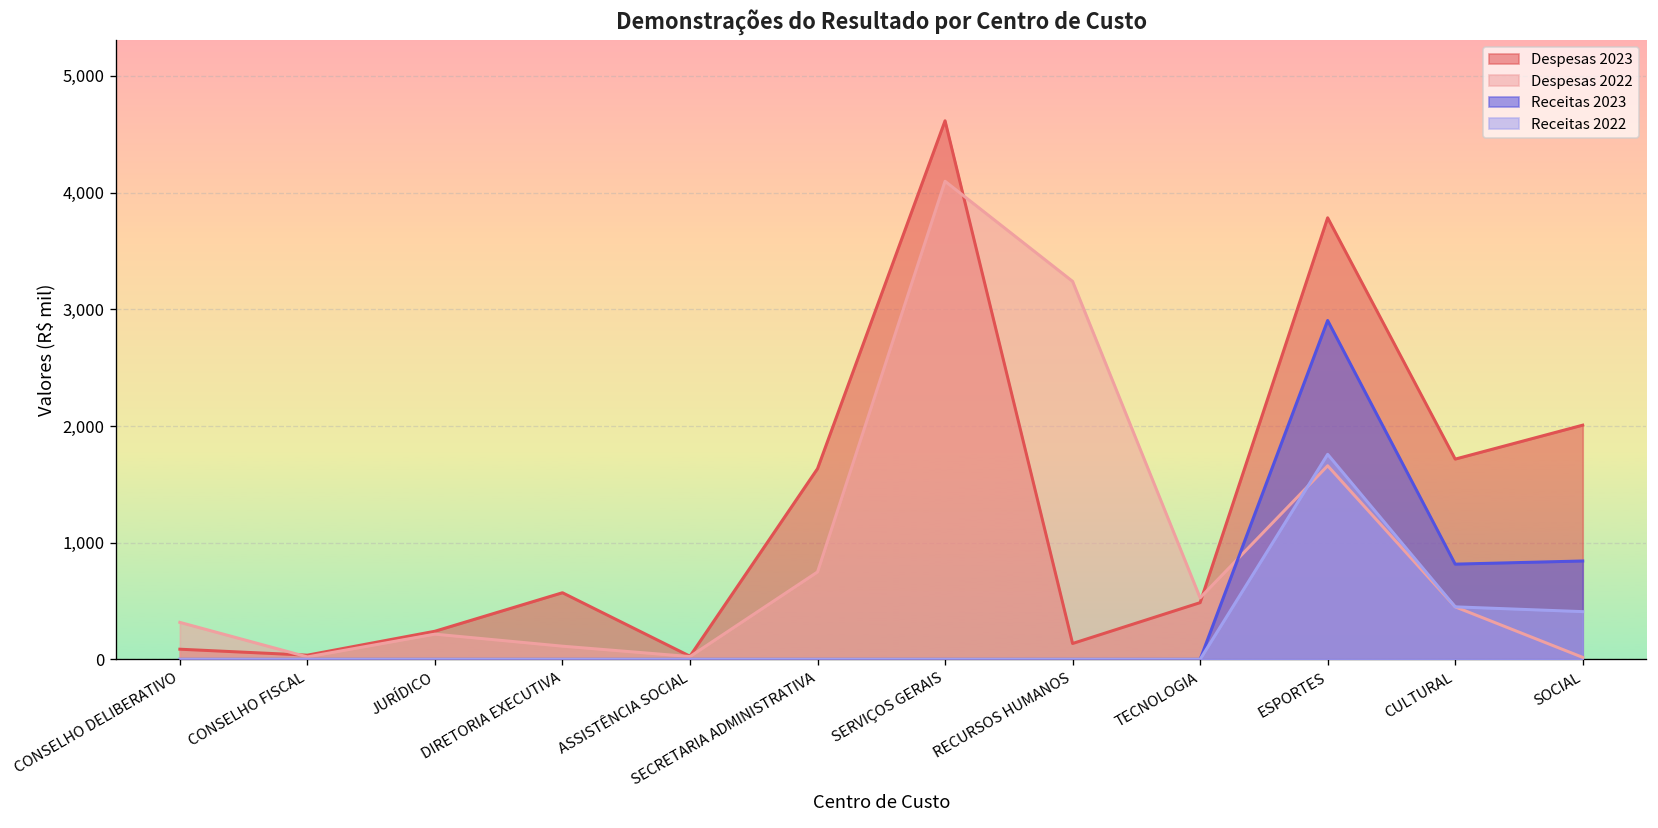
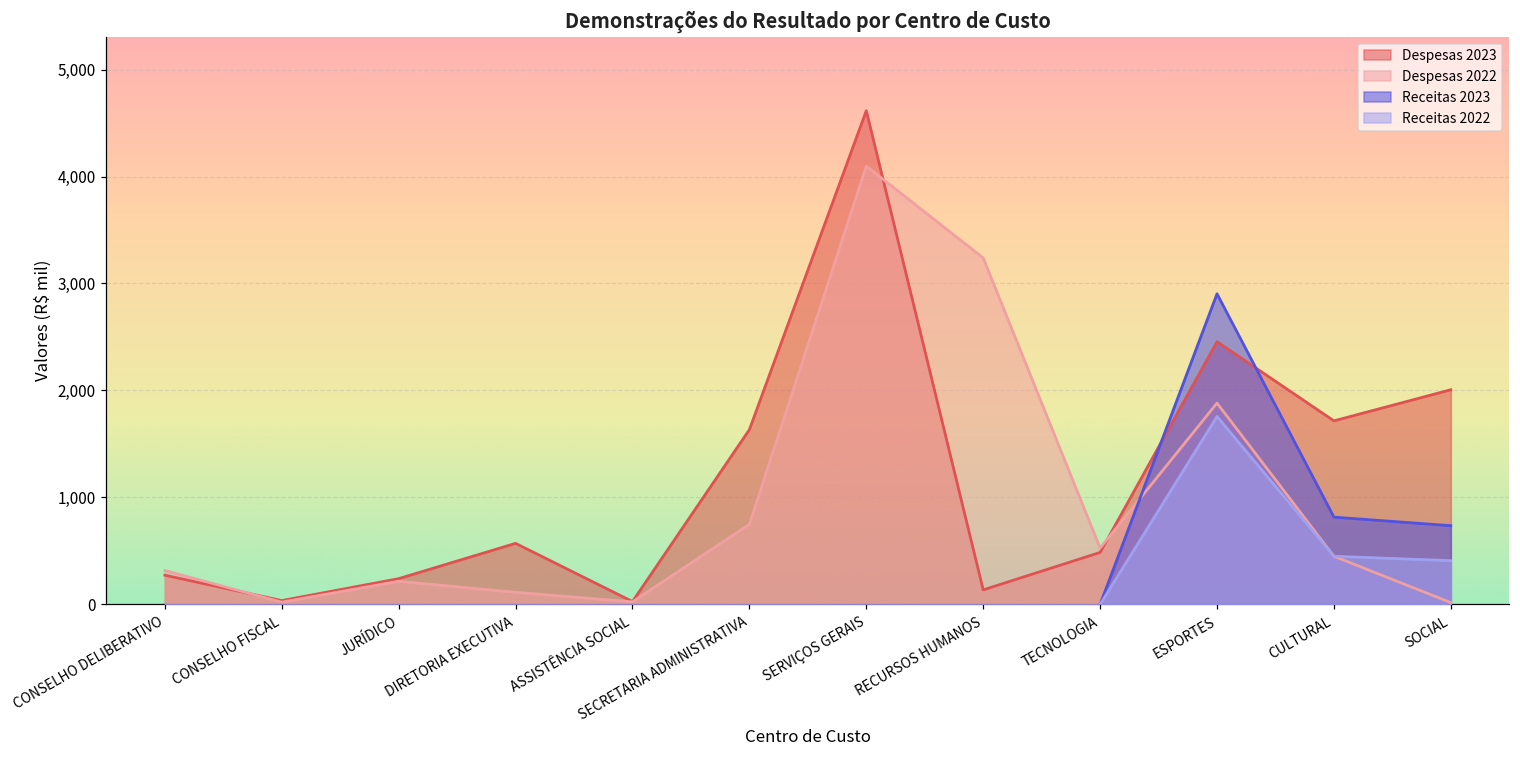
Despesas 2023, CONSELHO DELIBERATIVO: 100 -> 300
Despesas 2023, ESPORTES: 3,800 -> 2,500
Despesas 2022, ESPORTES: 1,700 -> 1,900
Receitas 2023, SOCIAL: 800 -> 700
